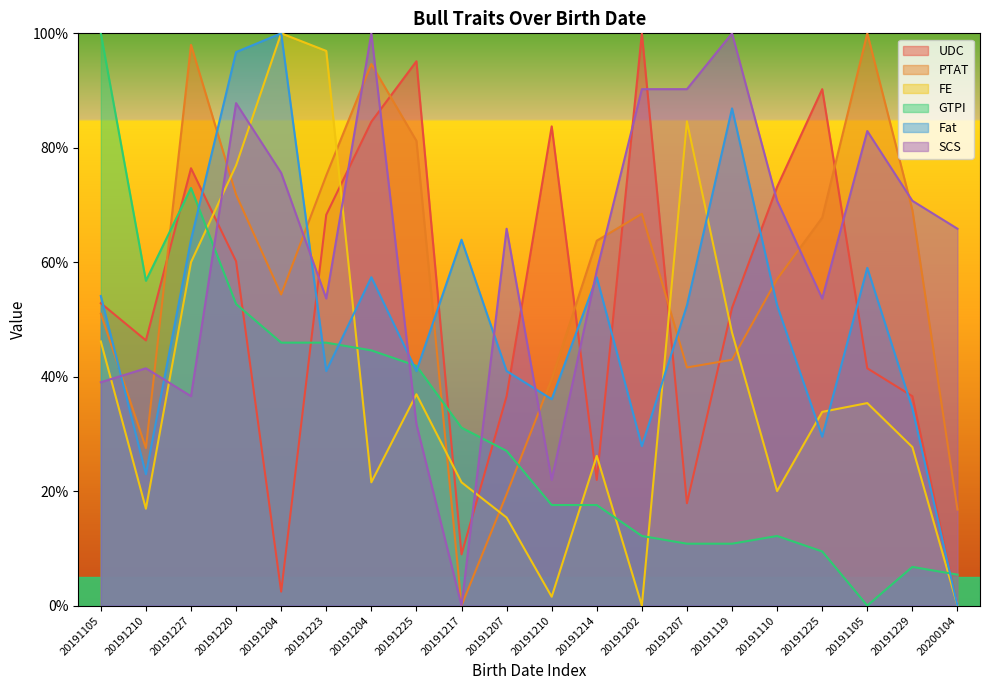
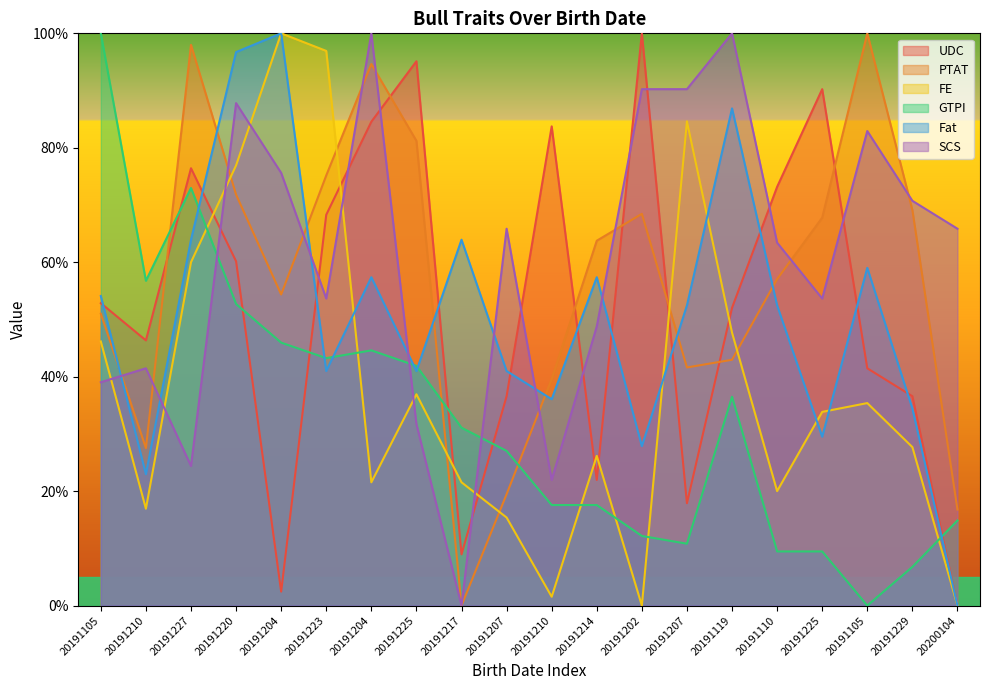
SCS, 20191227: 37% -> 24%
GTPI, 20191223: 46% -> 43%
SCS, 20191214: 59% -> 49%
GTPI, 20191119: 11% -> 36%
GTPI, 20191110: 12% -> 9%
SCS, 20191110: 71% -> 63%
GTPI, 20200104: 5% -> 15%
